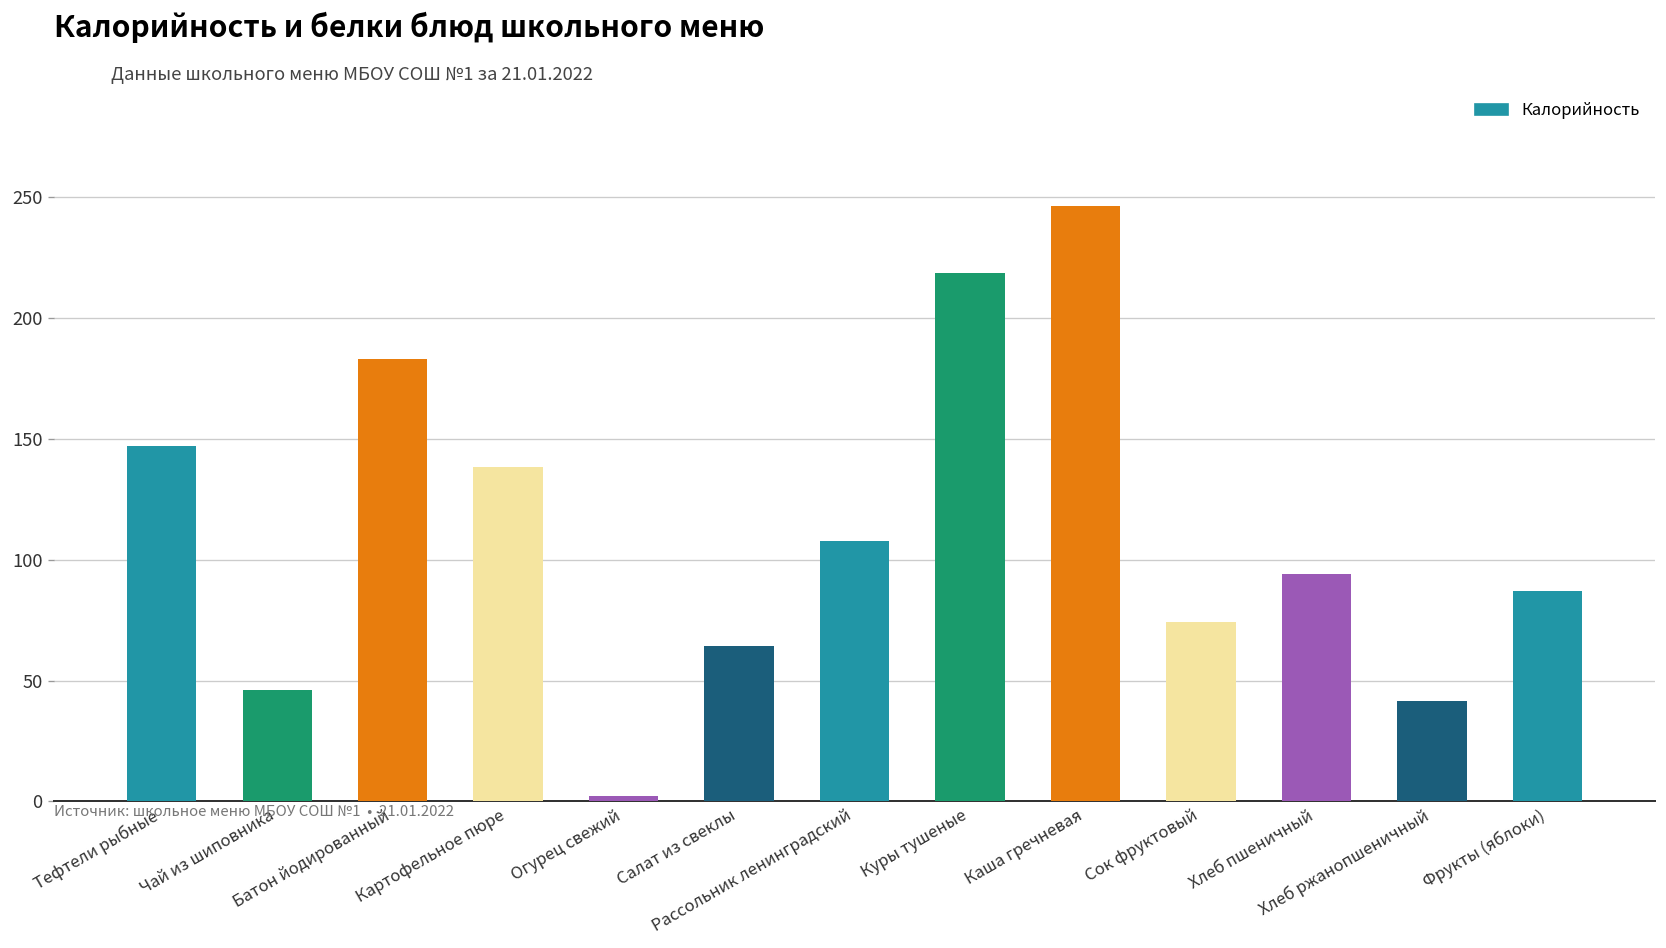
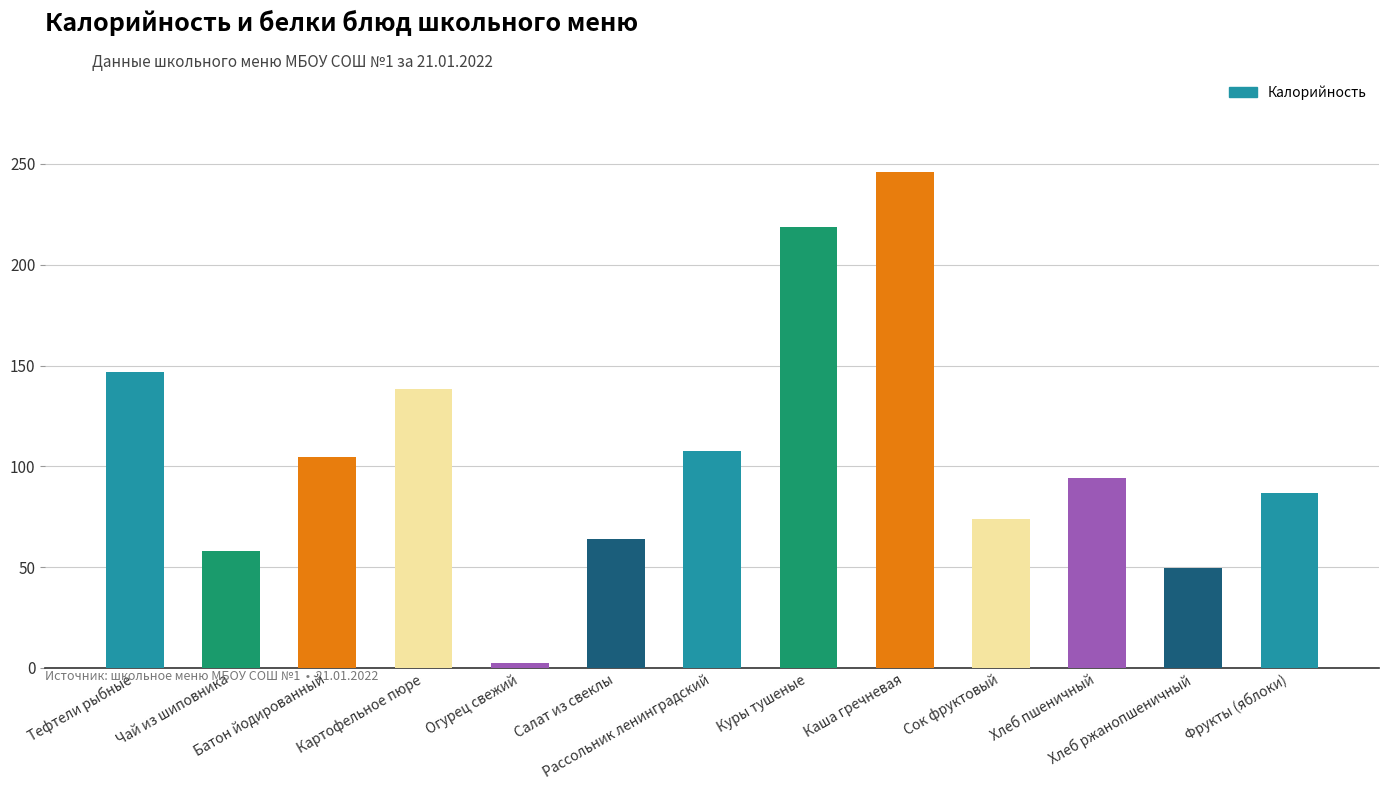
Чай из шиповника: 46 -> 58
Батон йодированный: 183 -> 104
Хлеб ржанопшеничный: 42 -> 50
